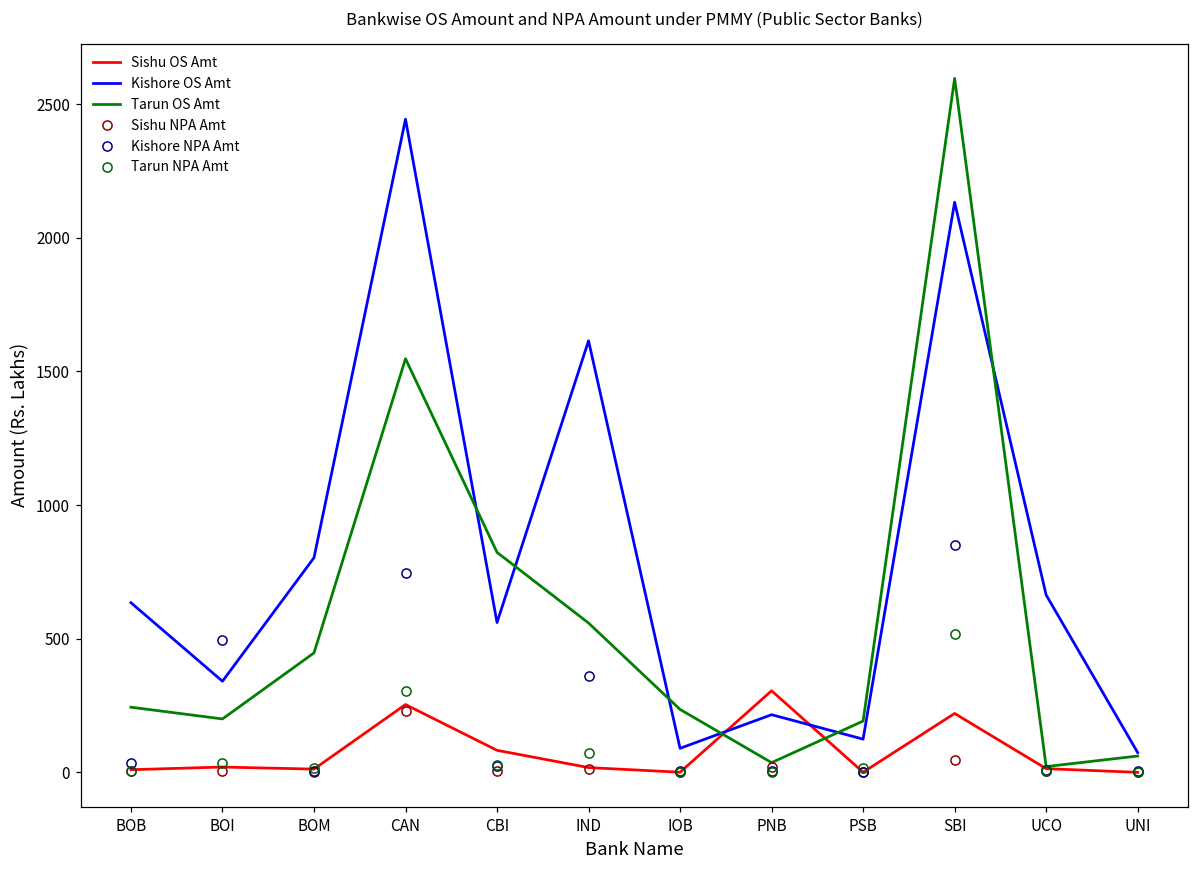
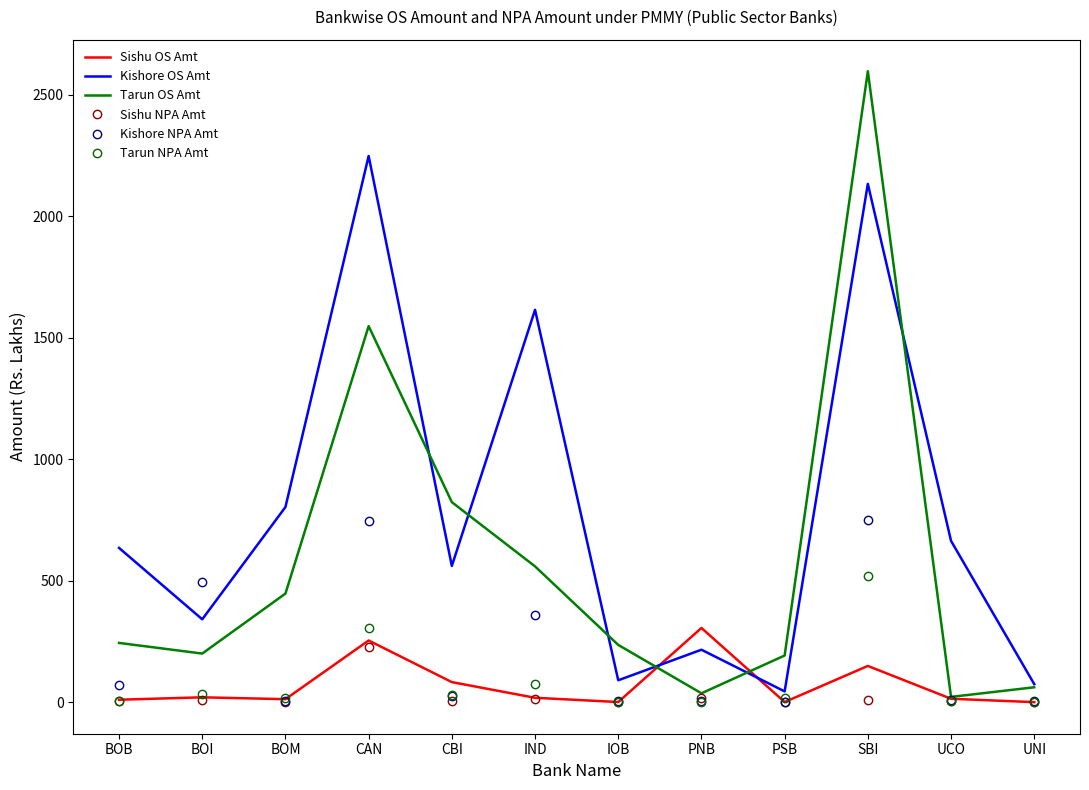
Kishore NPA Amt, BOB: 40 -> 70
Kishore OS Amt, CAN: 2440 -> 2250
Kishore OS Amt, PSB: 120 -> 40
Sishu OS Amt, SBI: 220 -> 150
Sishu NPA Amt, SBI: 50 -> 10
Kishore NPA Amt, SBI: 850 -> 750
